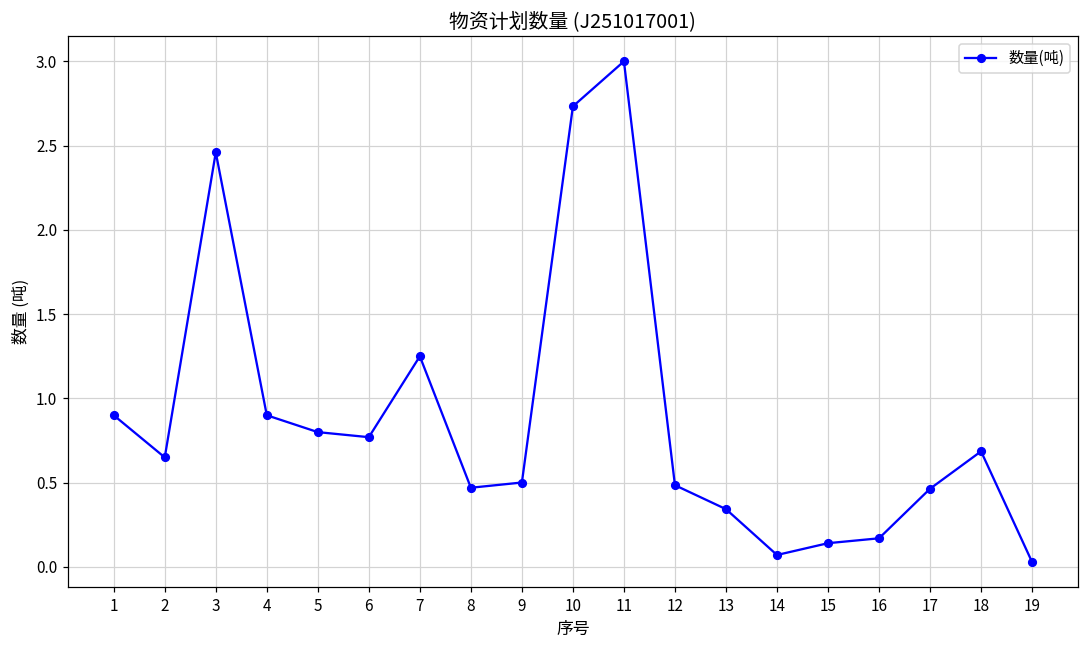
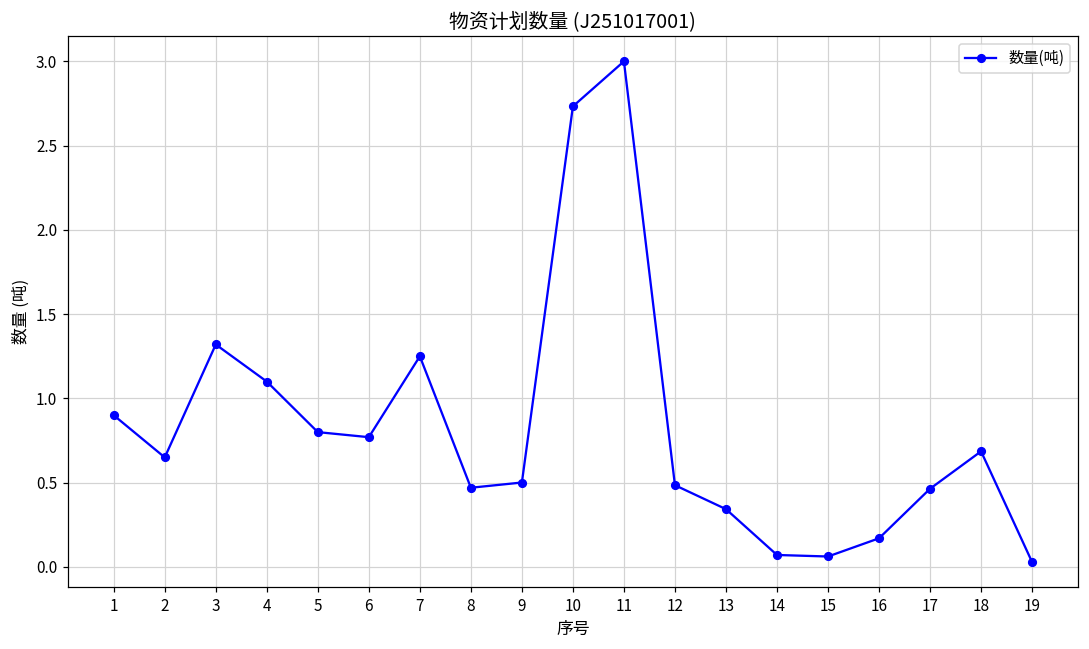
3: 2.46 -> 1.32
4: 0.9 -> 1.1
15: 0.14 -> 0.06
